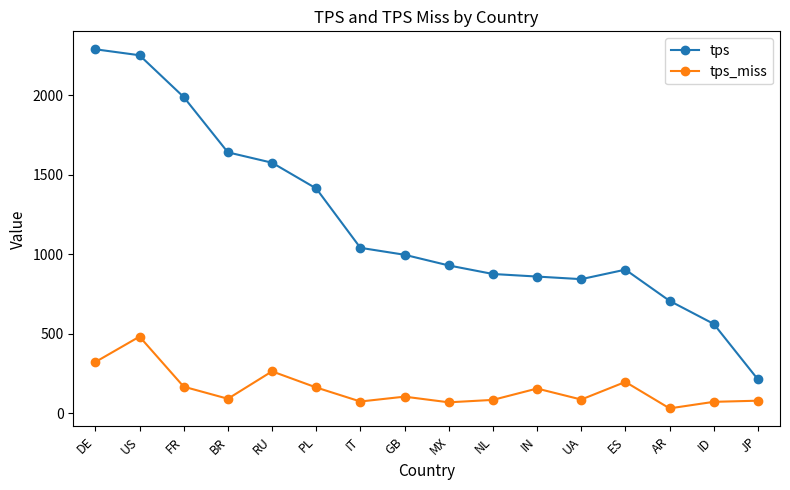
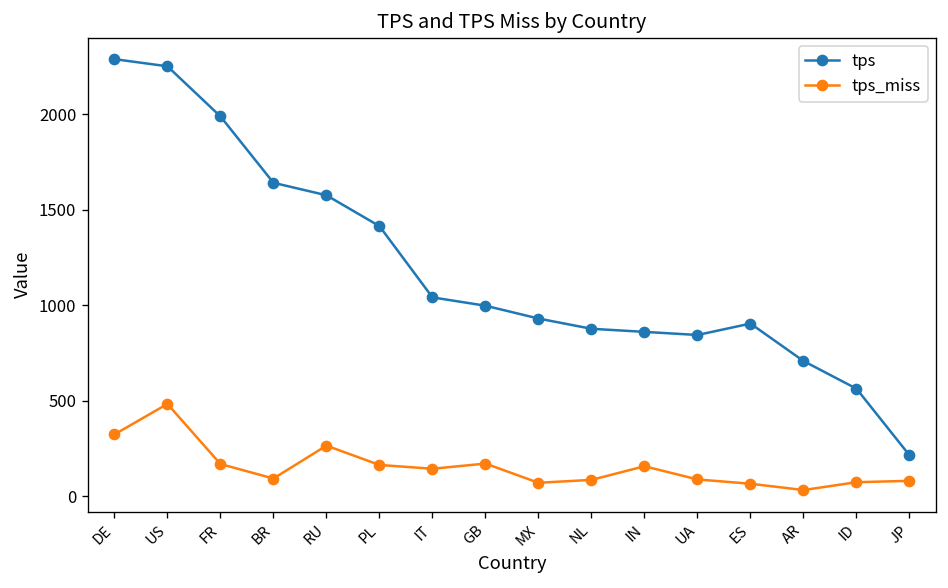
tps_miss, IT: 70 -> 140
tps_miss, GB: 110 -> 170
tps_miss, ES: 200 -> 60
